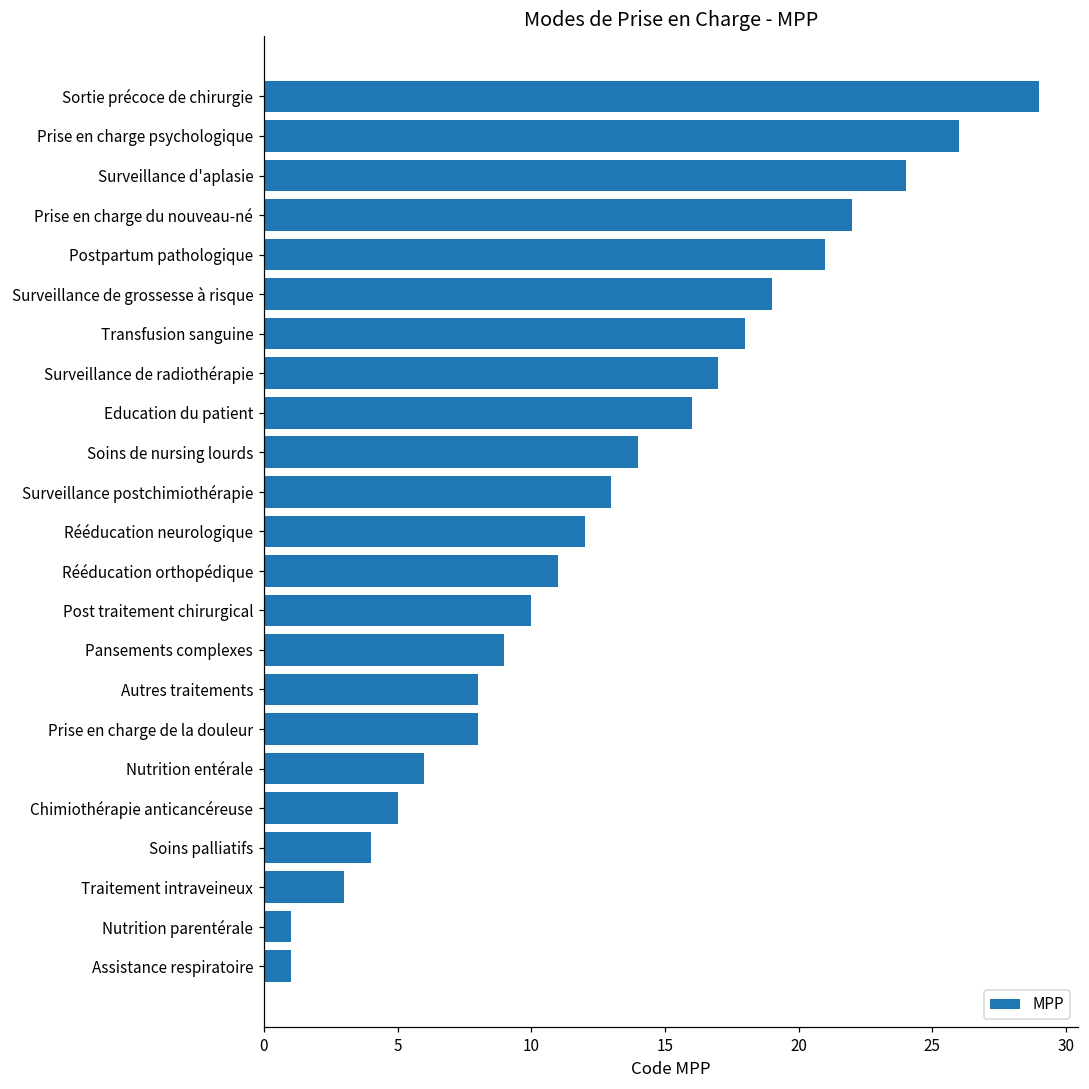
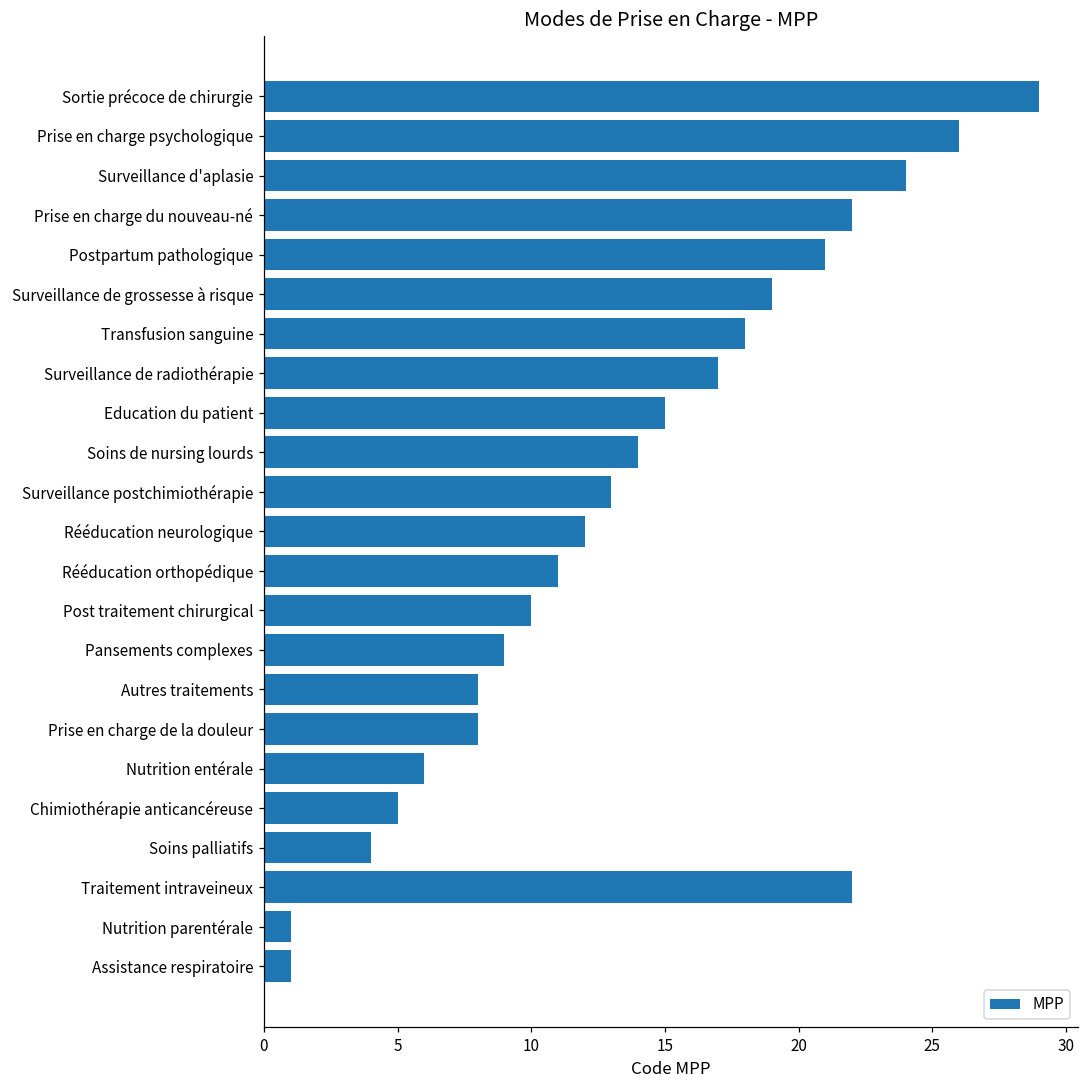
Education du patient: 16 -> 15
Traitement intraveineux: 3 -> 22
